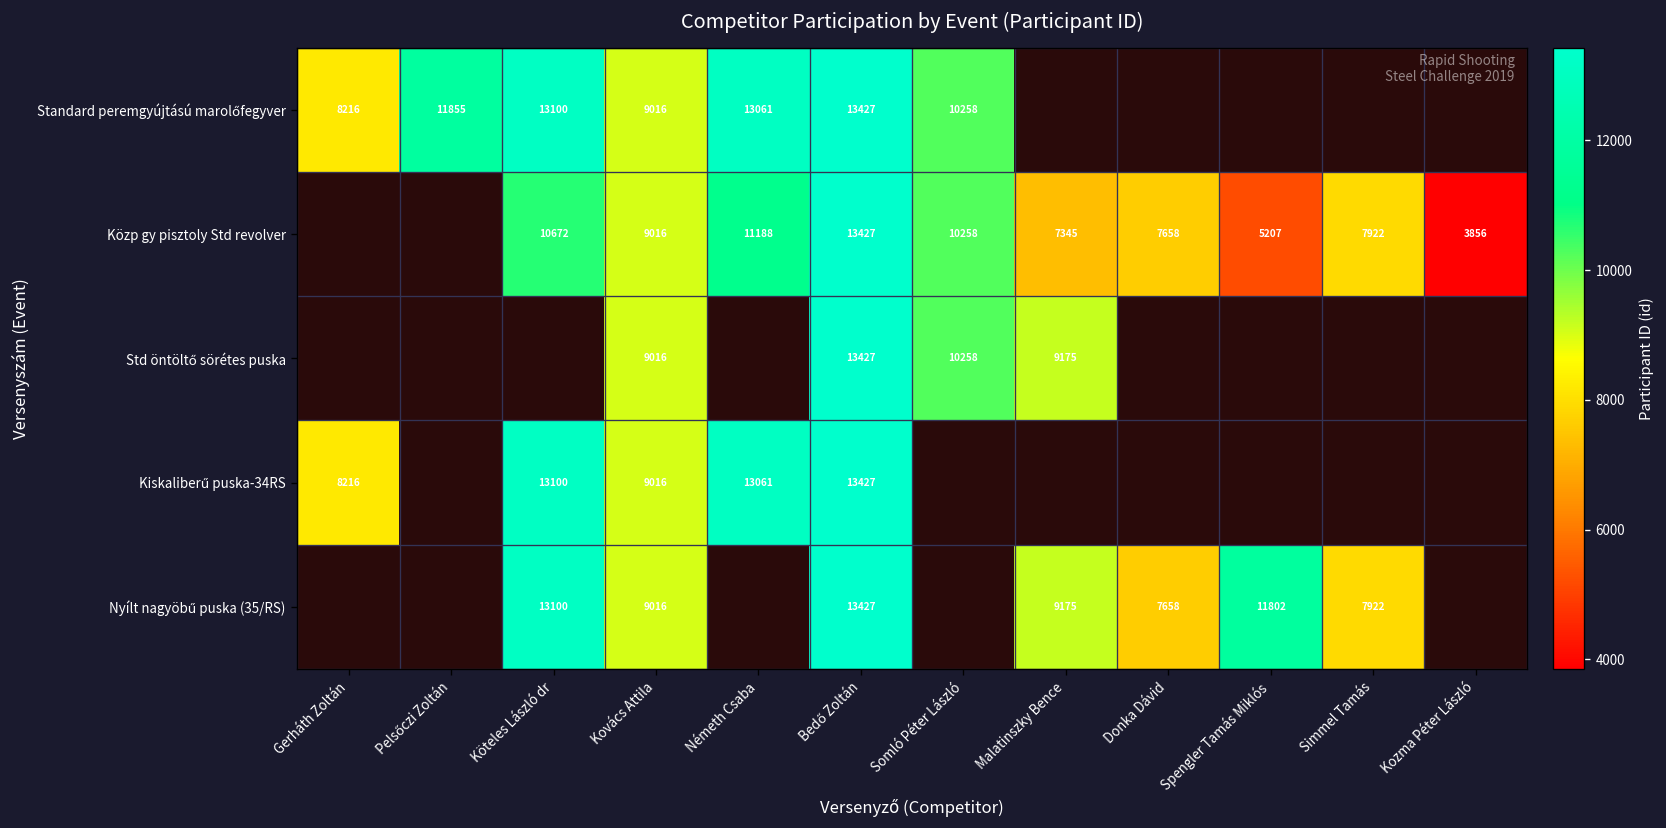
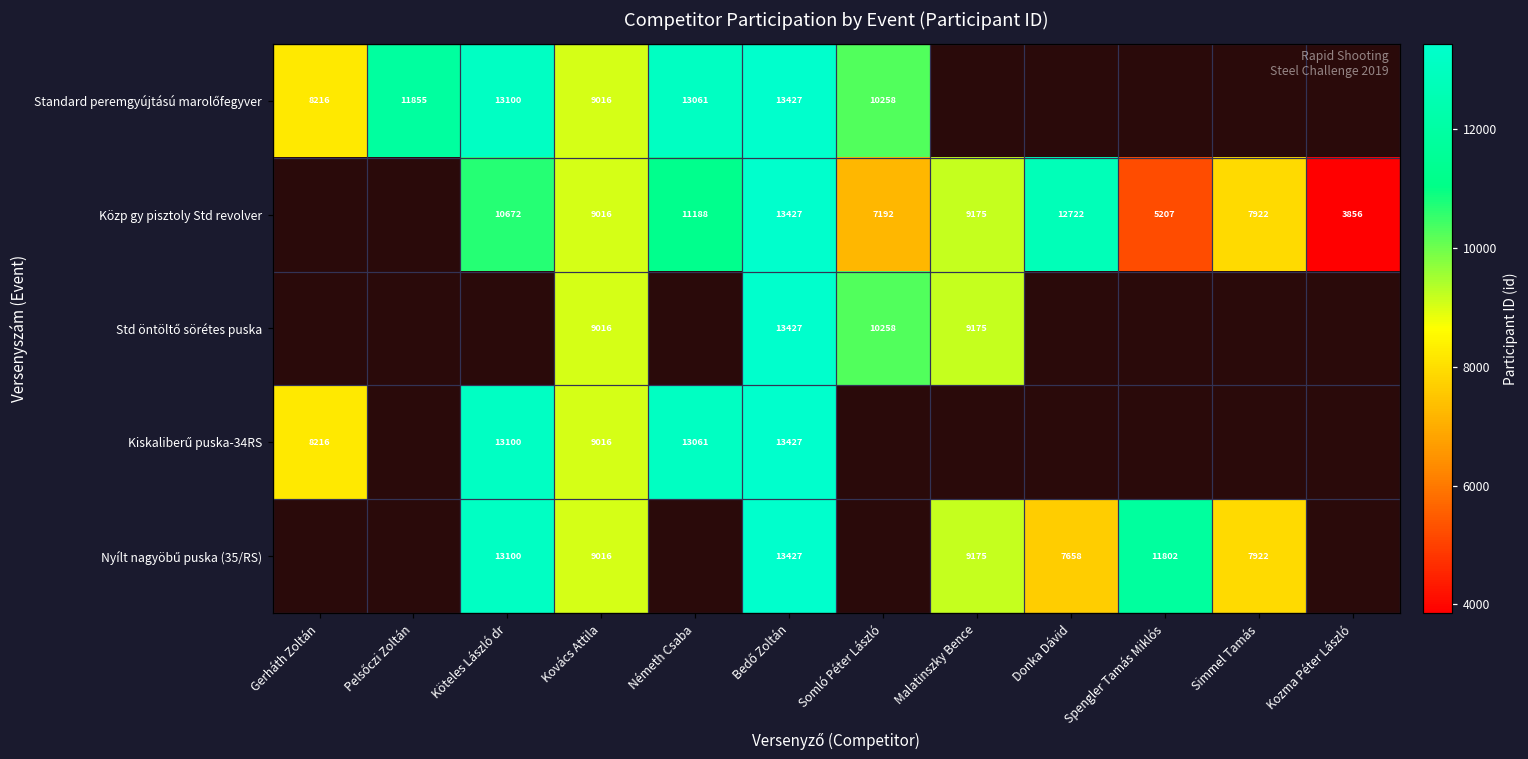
Közp gy pisztoly Std revolver, Somló Péter László: 10258 -> 7192
Közp gy pisztoly Std revolver, Malatinszky Bence: 7345 -> 9175
Közp gy pisztoly Std revolver, Donka Dávid: 7658 -> 12722
